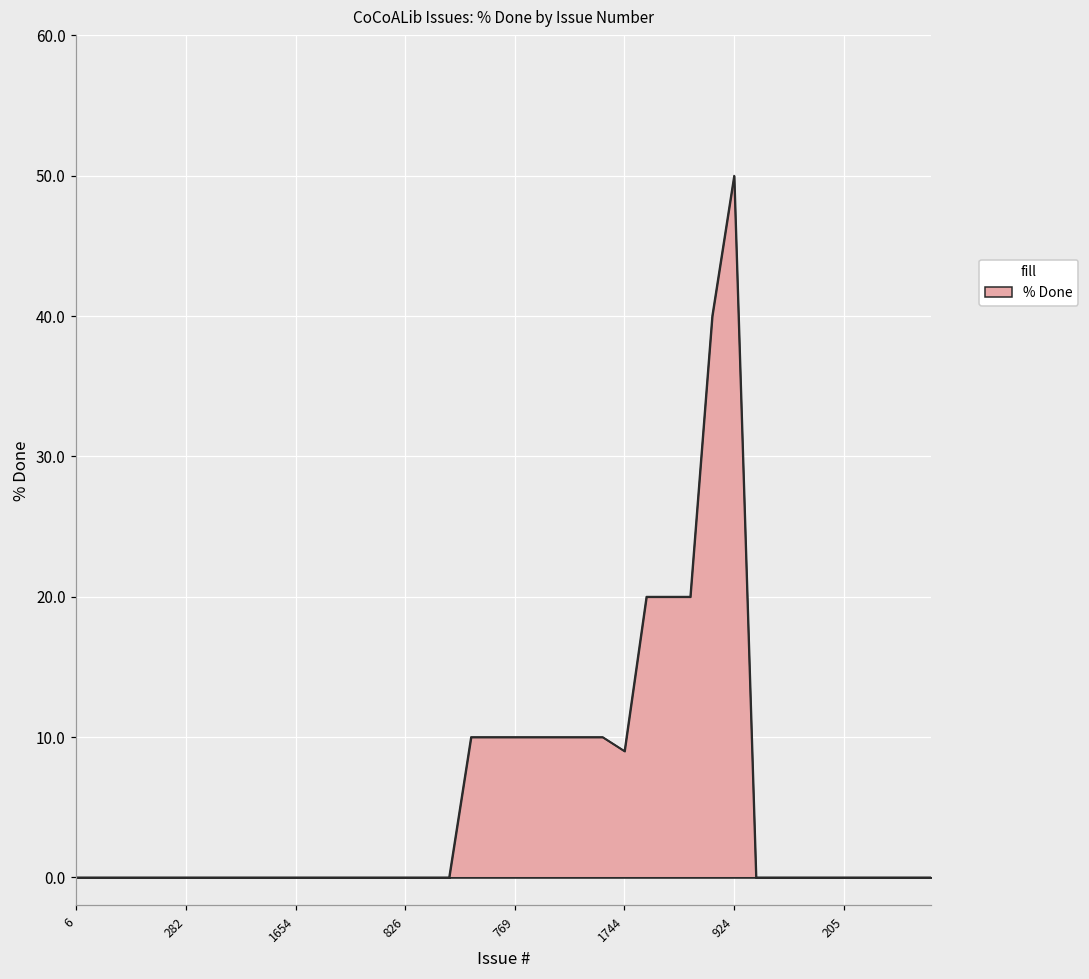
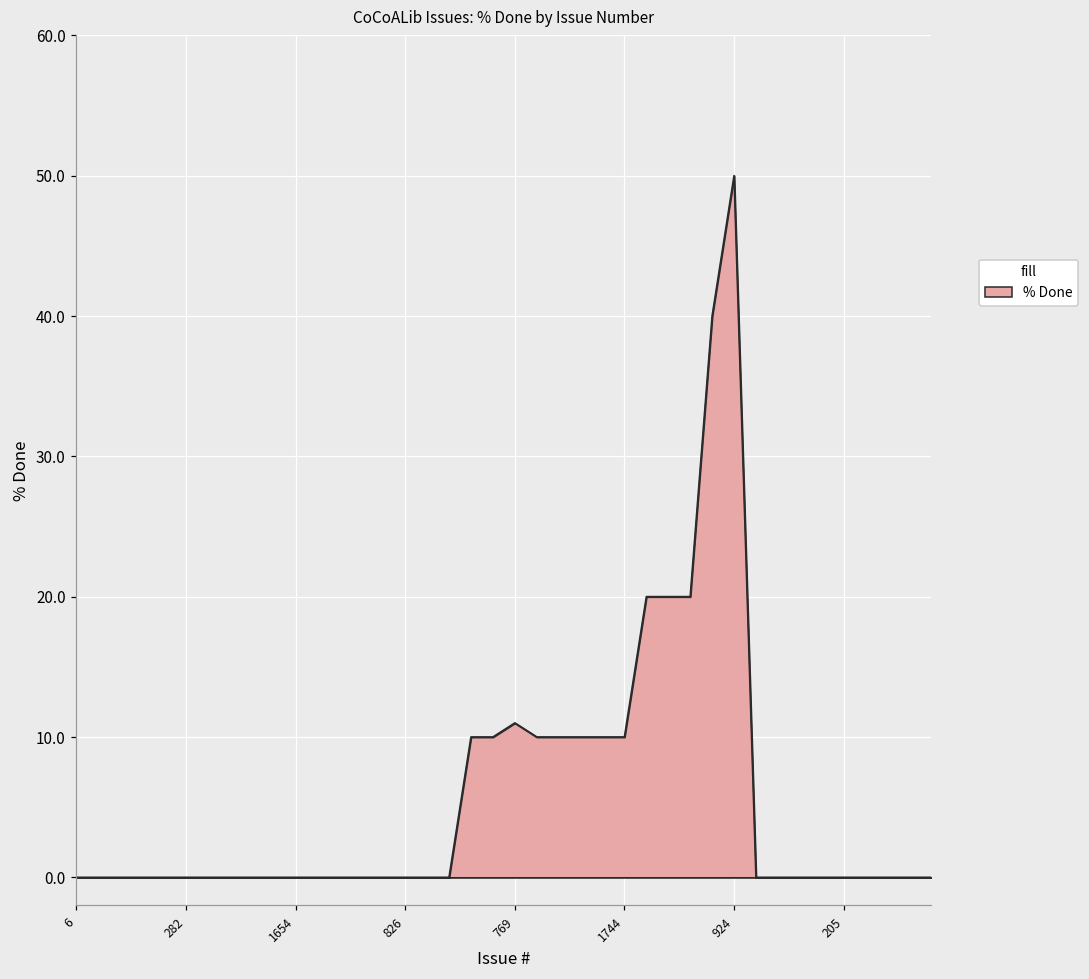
769: 10 -> 11
1744: 9 -> 10
